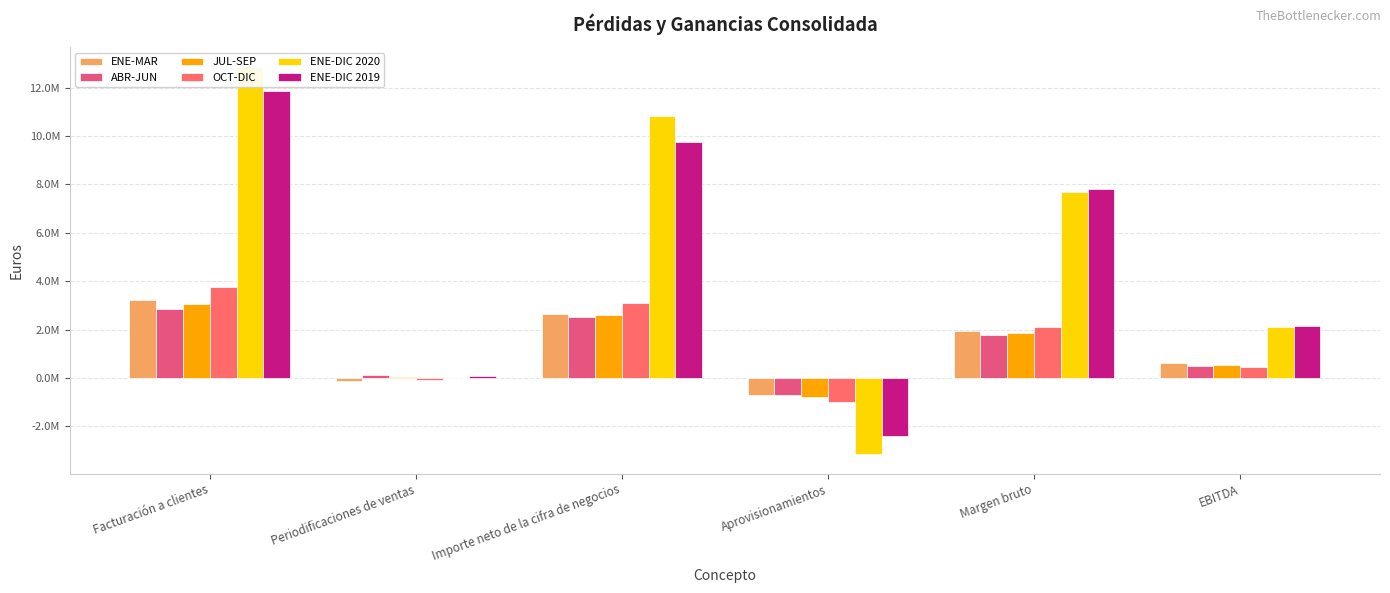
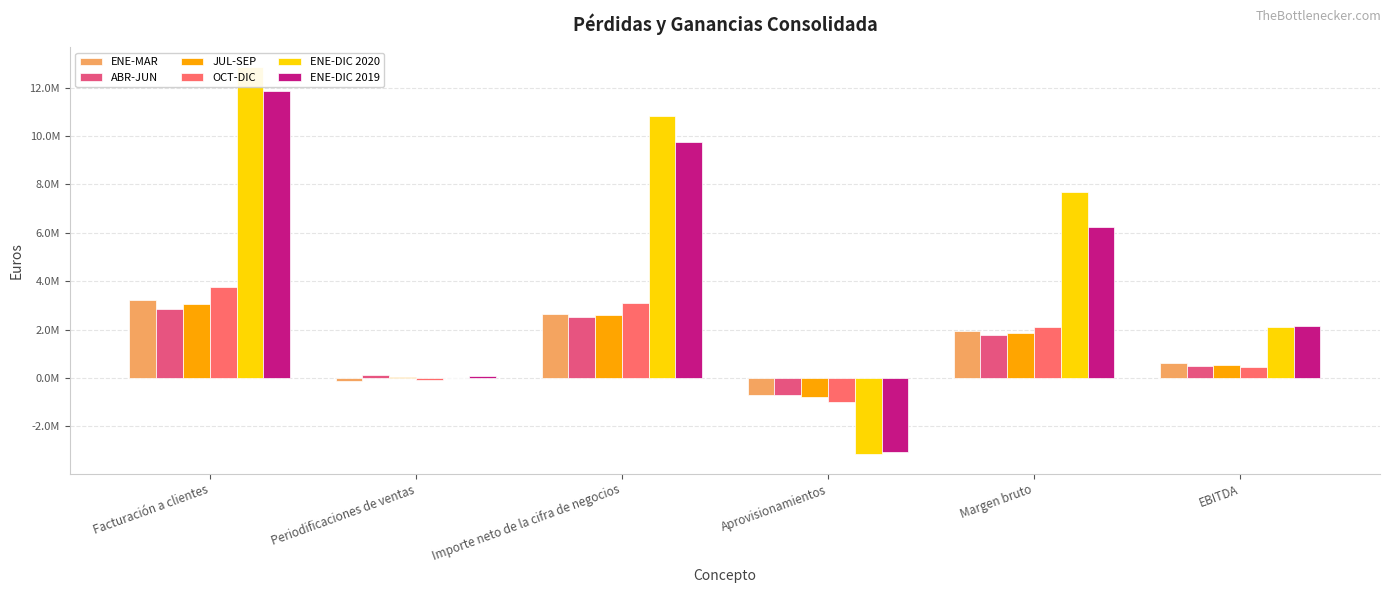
ENE-DIC 2019, Aprovisionamientos: -2400000 -> -3100000
ENE-DIC 2019, Margen bruto: 7800000 -> 6200000
